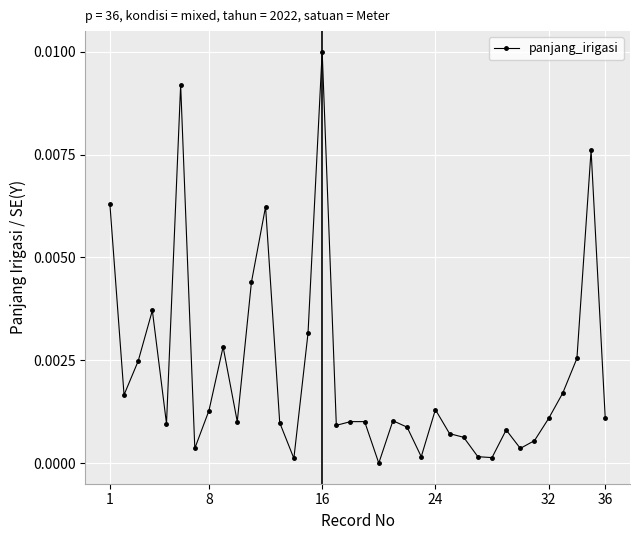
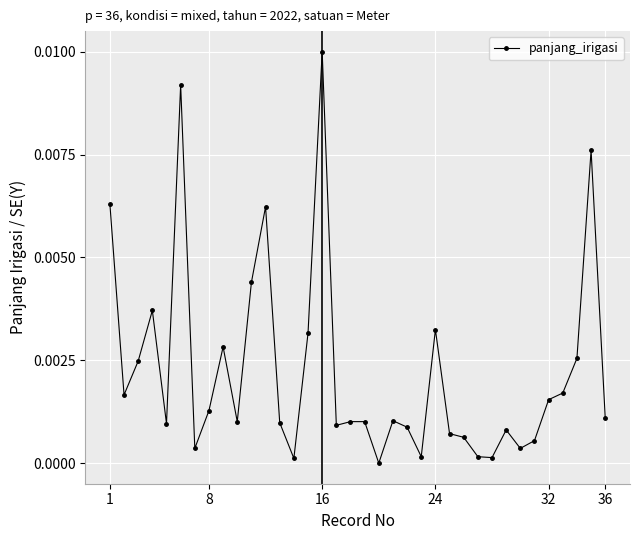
24: 0.0013 -> 0.0032
32: 0.0011 -> 0.0015
